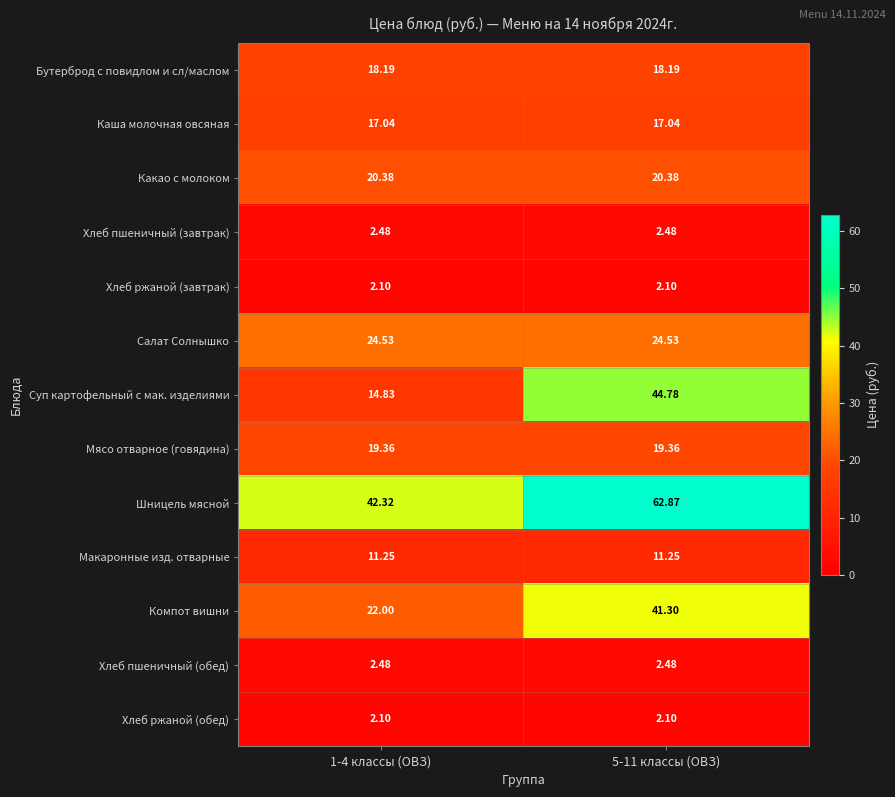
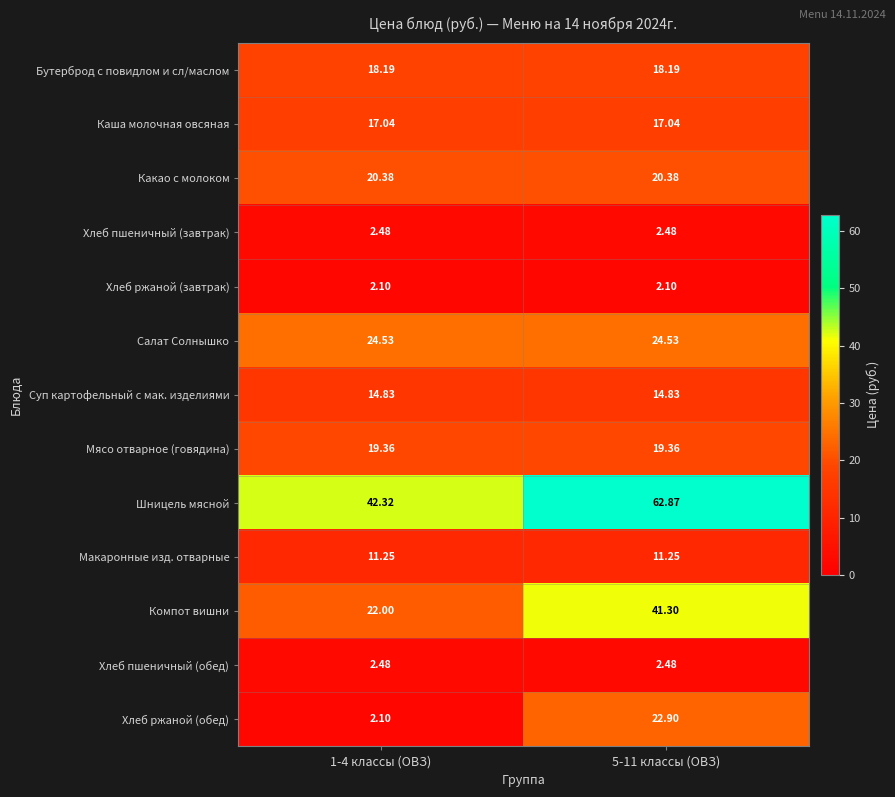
Суп картофельный с мак. изделиями, 5-11 классы (ОВЗ): 44.78 -> 14.83
Хлеб ржаной (обед), 5-11 классы (ОВЗ): 2.10 -> 22.90
